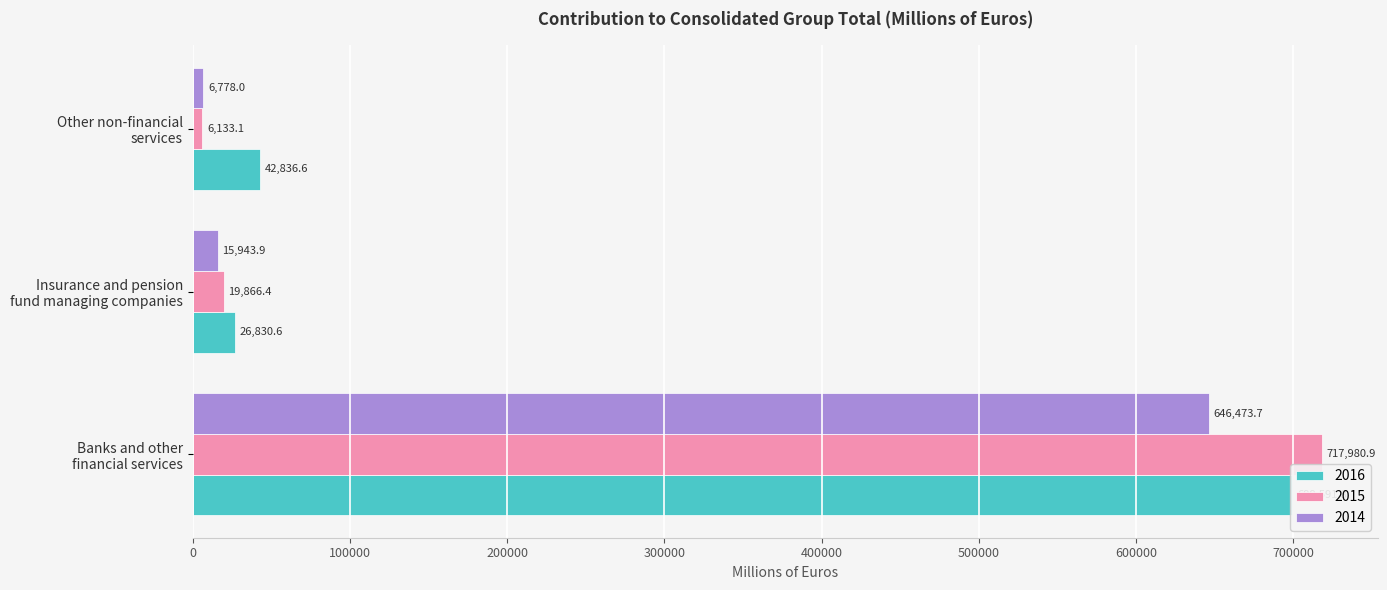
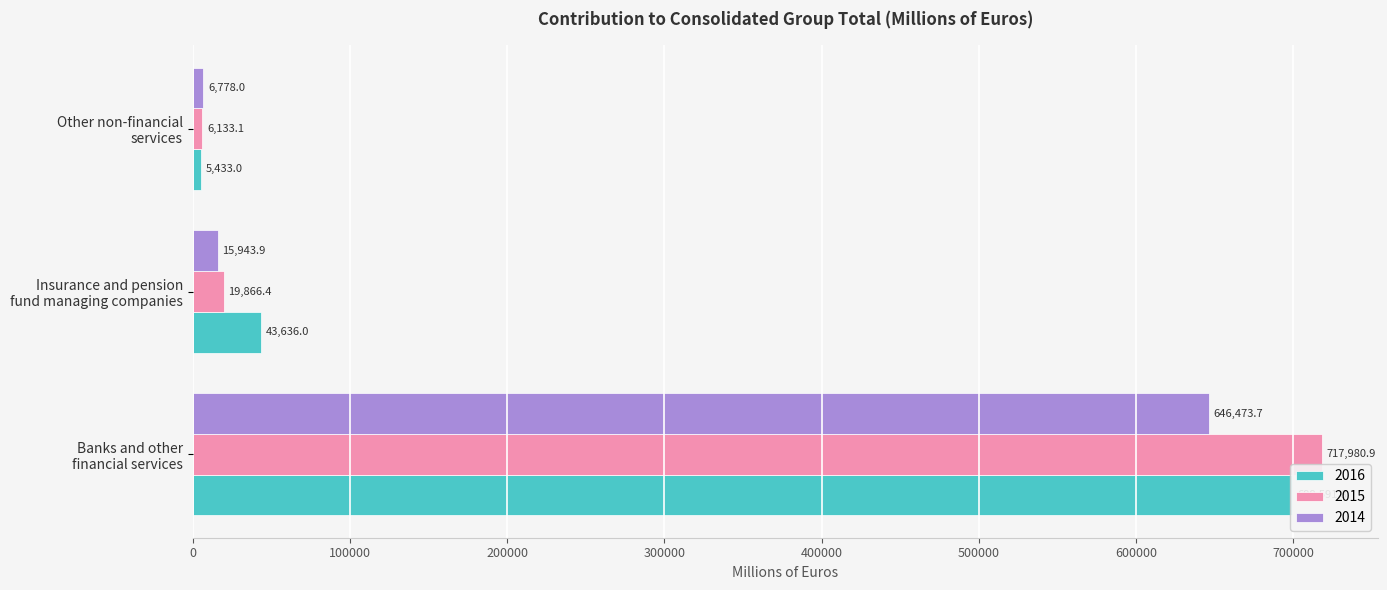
2016, Other non-financial services: 42,836.6 -> 5,433.0
2016, Insurance and pension fund managing companies: 26,830.6 -> 43,636.0
